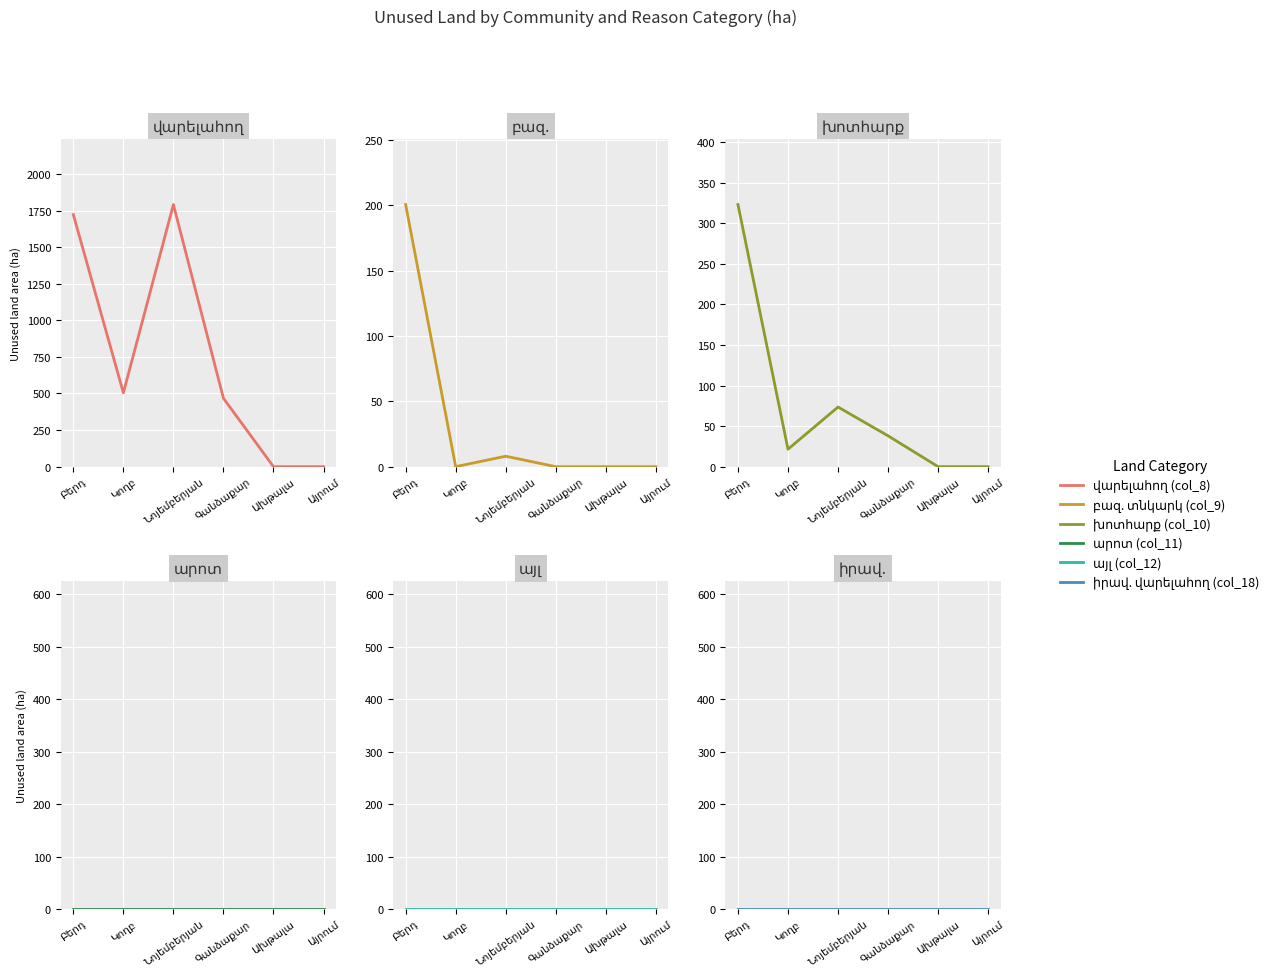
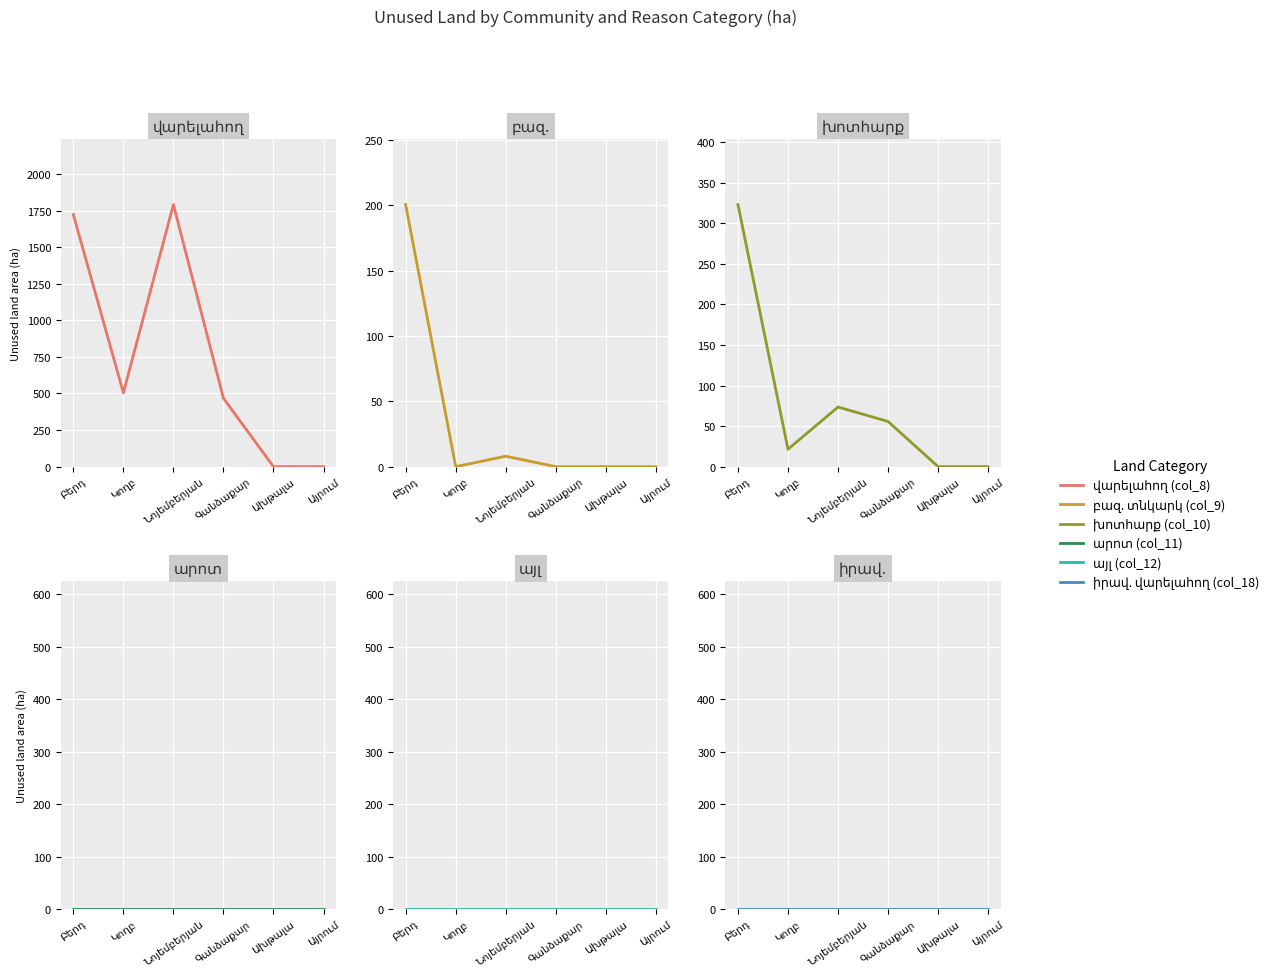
խոտհարք, Գանձաքար: 40 -> 60
